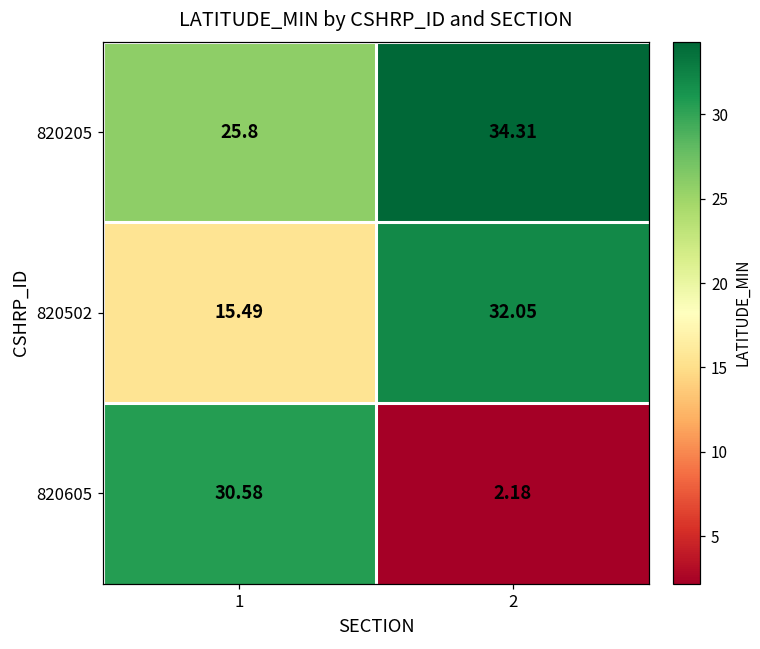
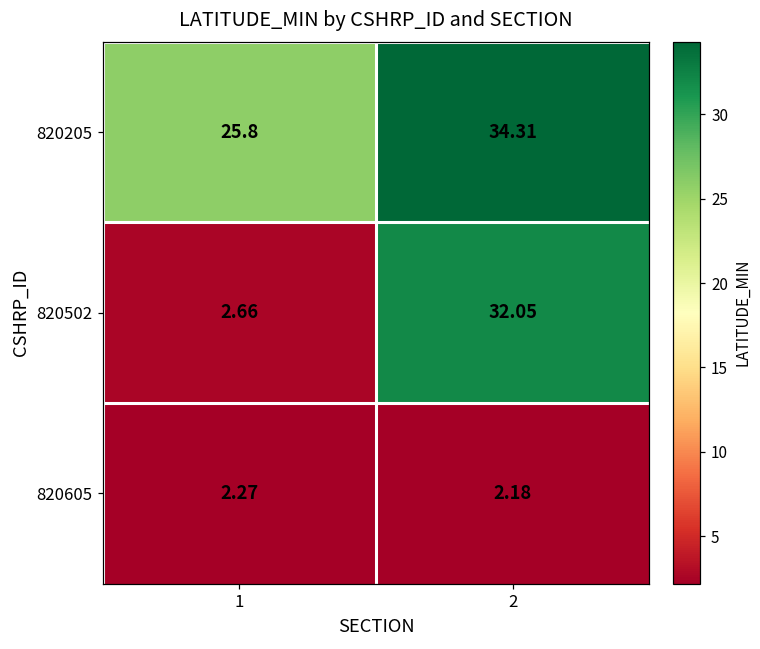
820502, 1: 15.49 -> 2.66
820605, 1: 30.58 -> 2.27
